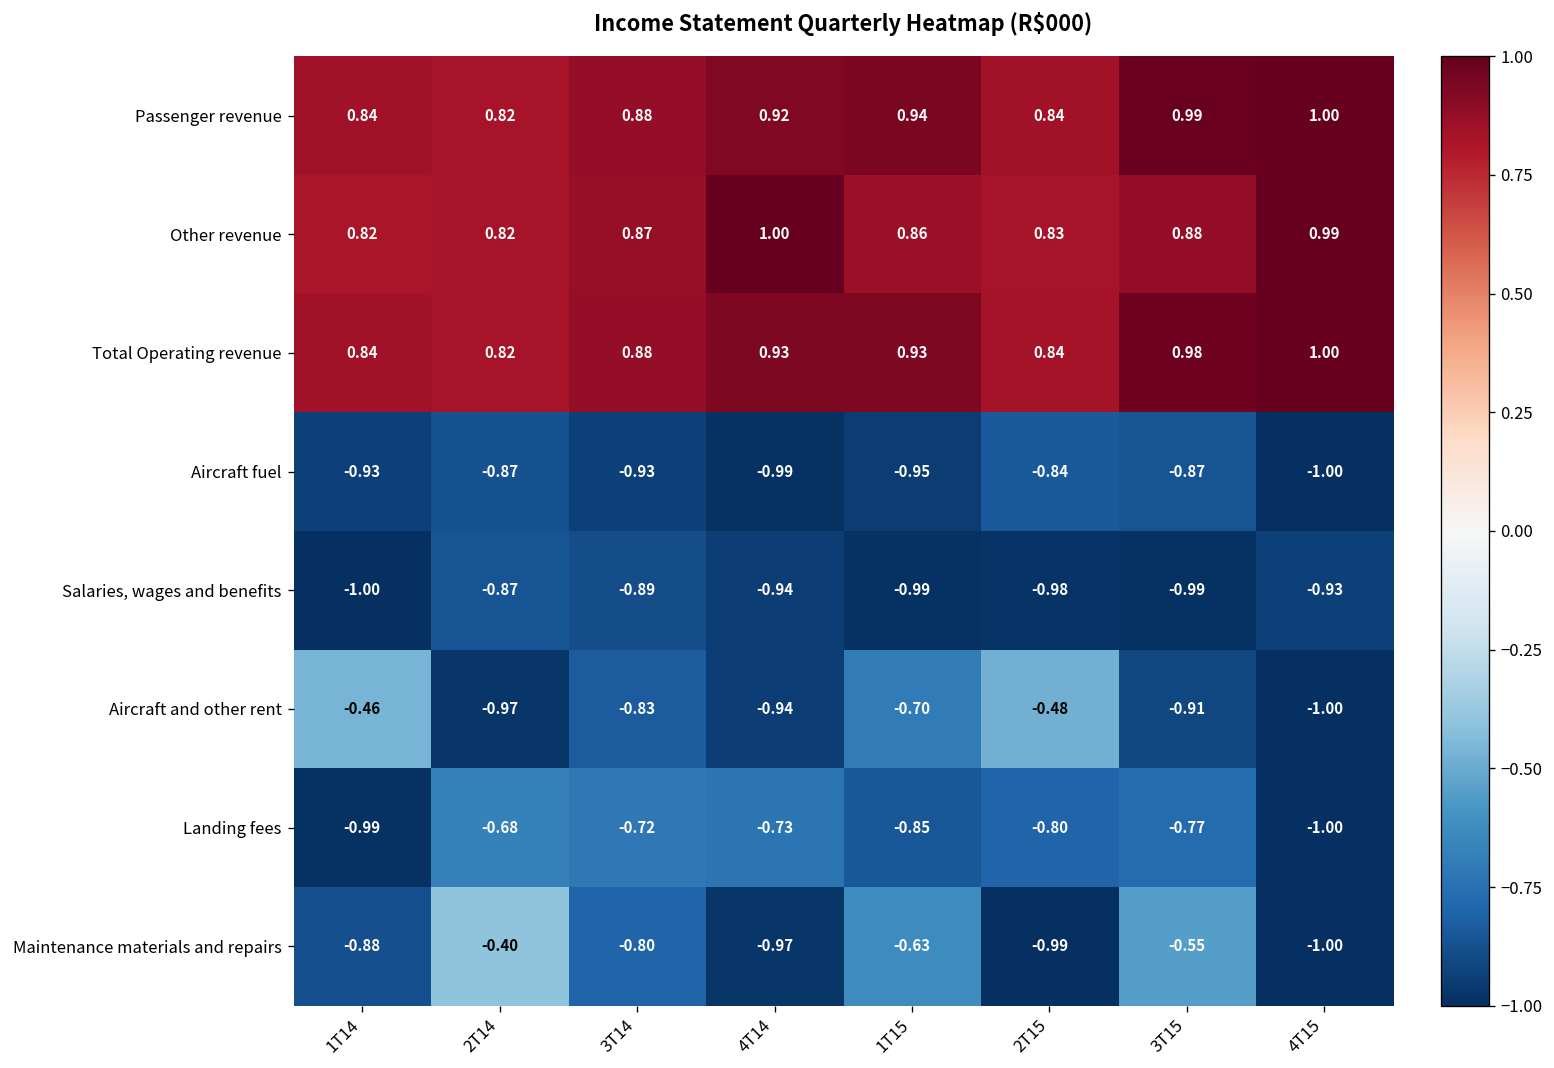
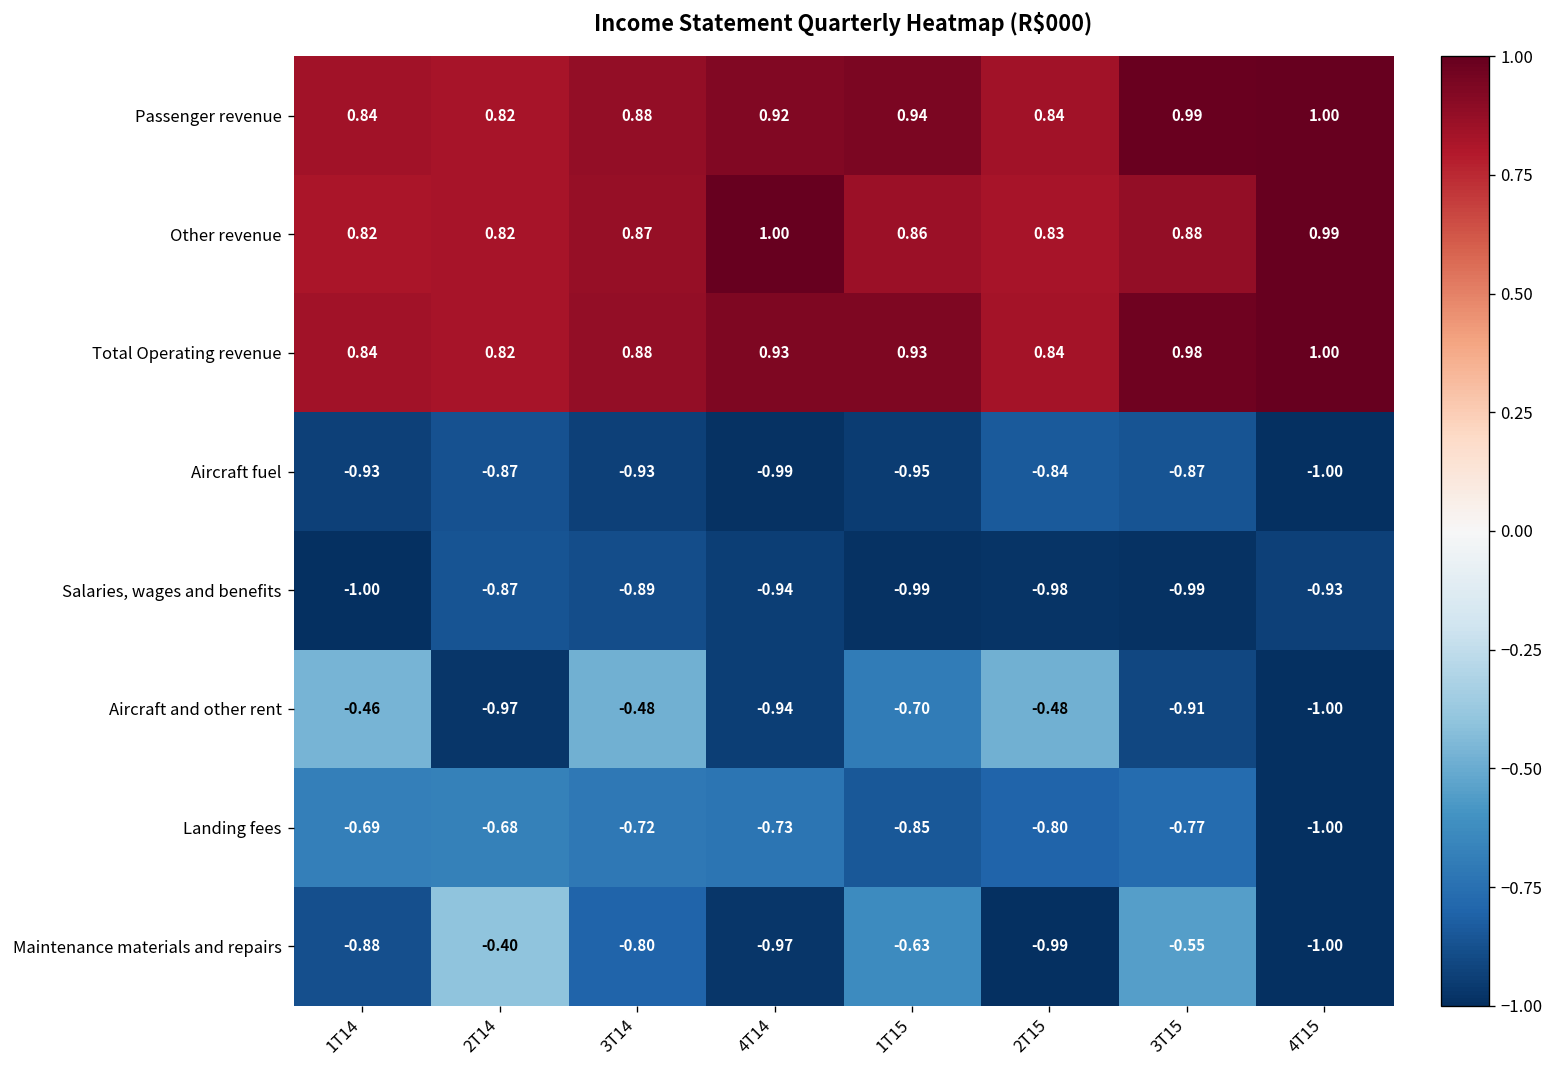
Aircraft and other rent, 3T14: -0.83 -> -0.48
Landing fees, 1T14: -0.99 -> -0.69
